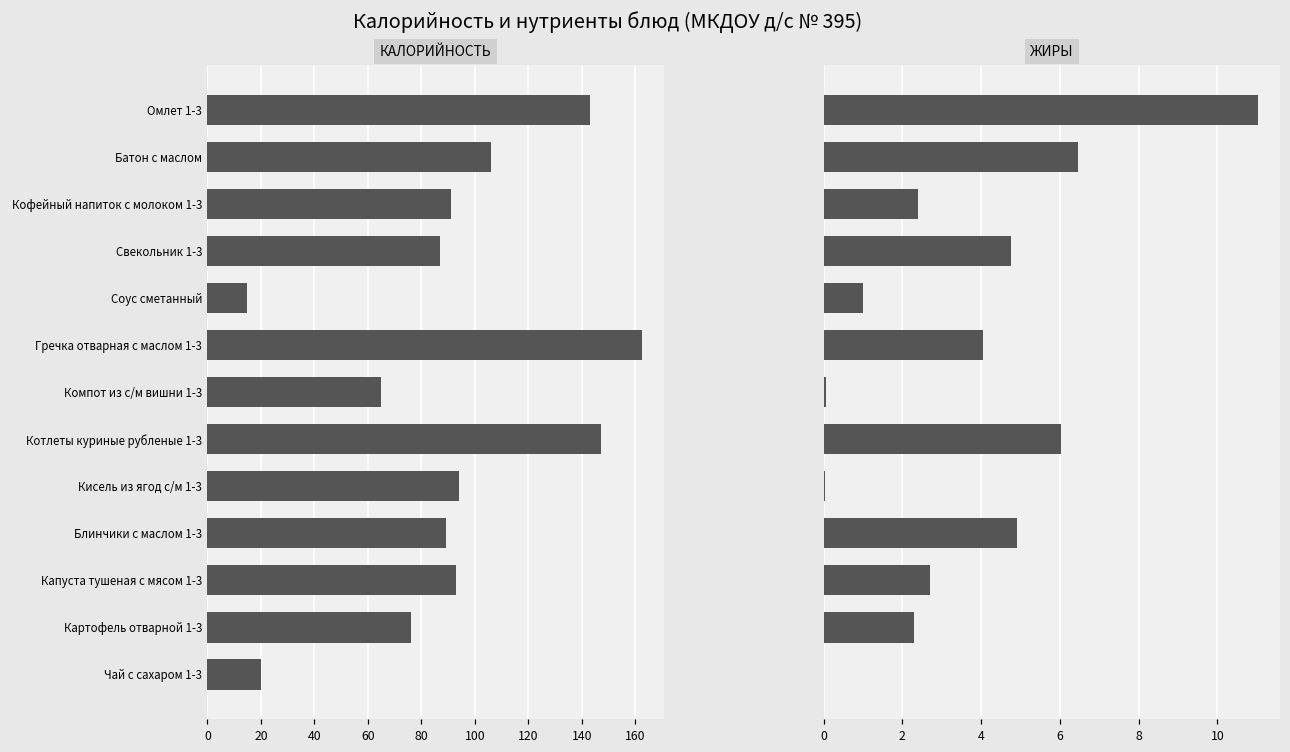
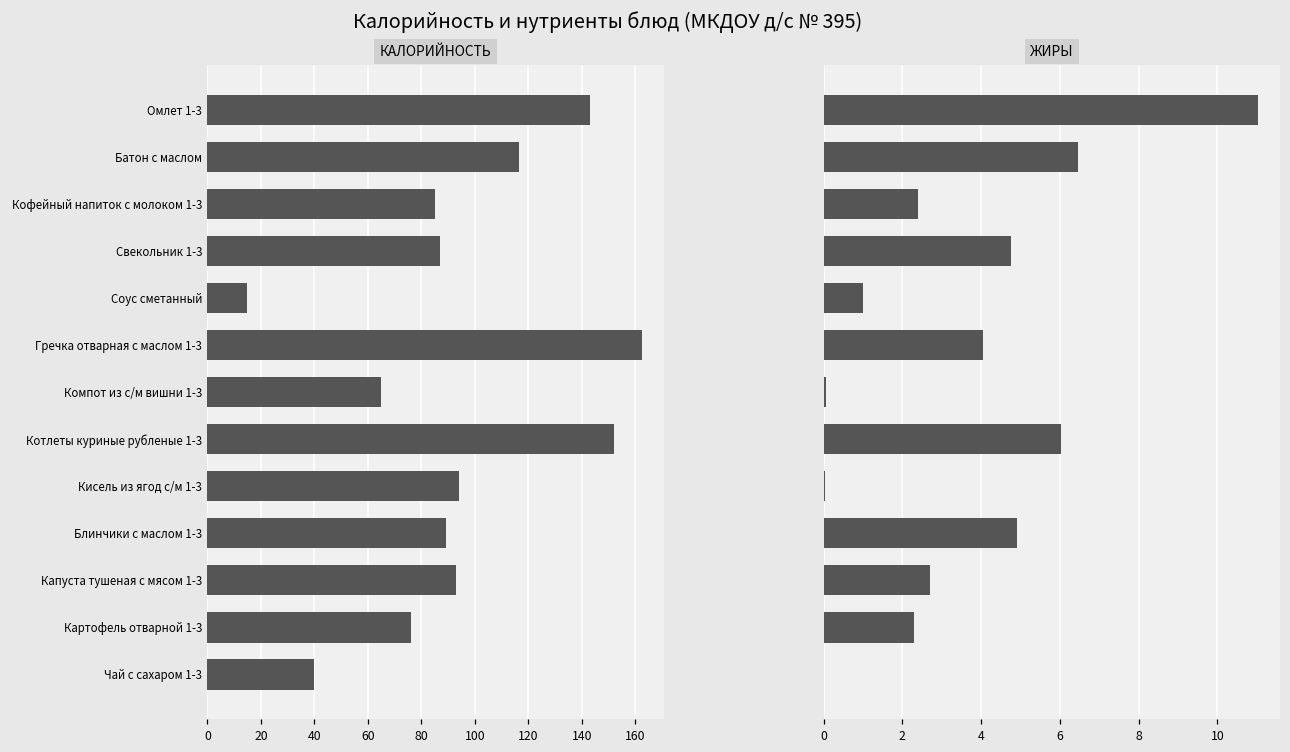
КАЛОРИЙНОСТЬ, Батон с маслом: 106 -> 117
КАЛОРИЙНОСТЬ, Кофейный напиток с молоком 1-3: 91 -> 85
КАЛОРИЙНОСТЬ, Котлеты куриные рубленые 1-3: 147 -> 152
КАЛОРИЙНОСТЬ, Чай с сахаром 1-3: 20 -> 40
